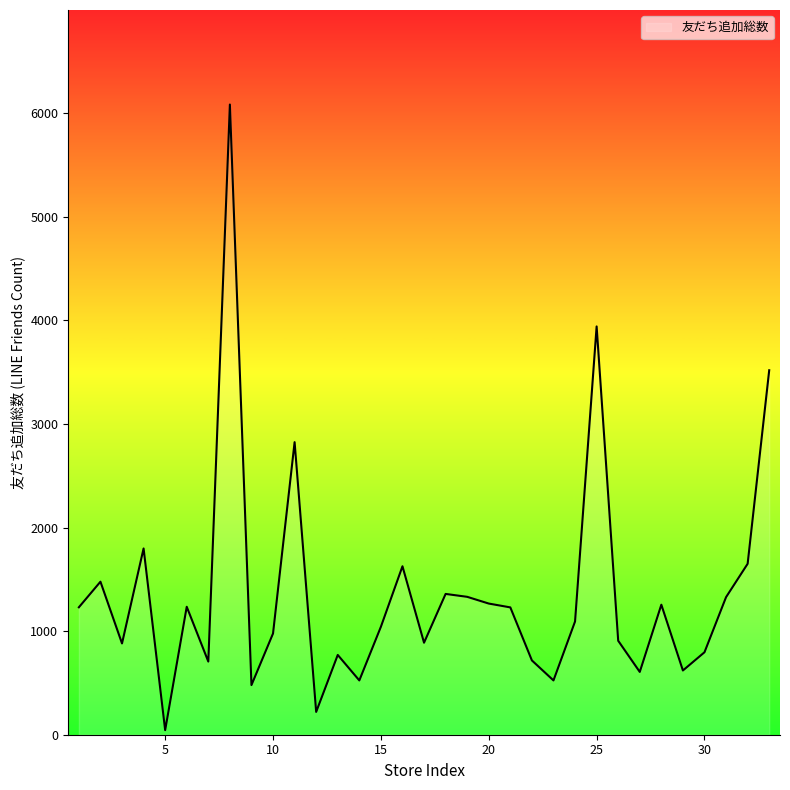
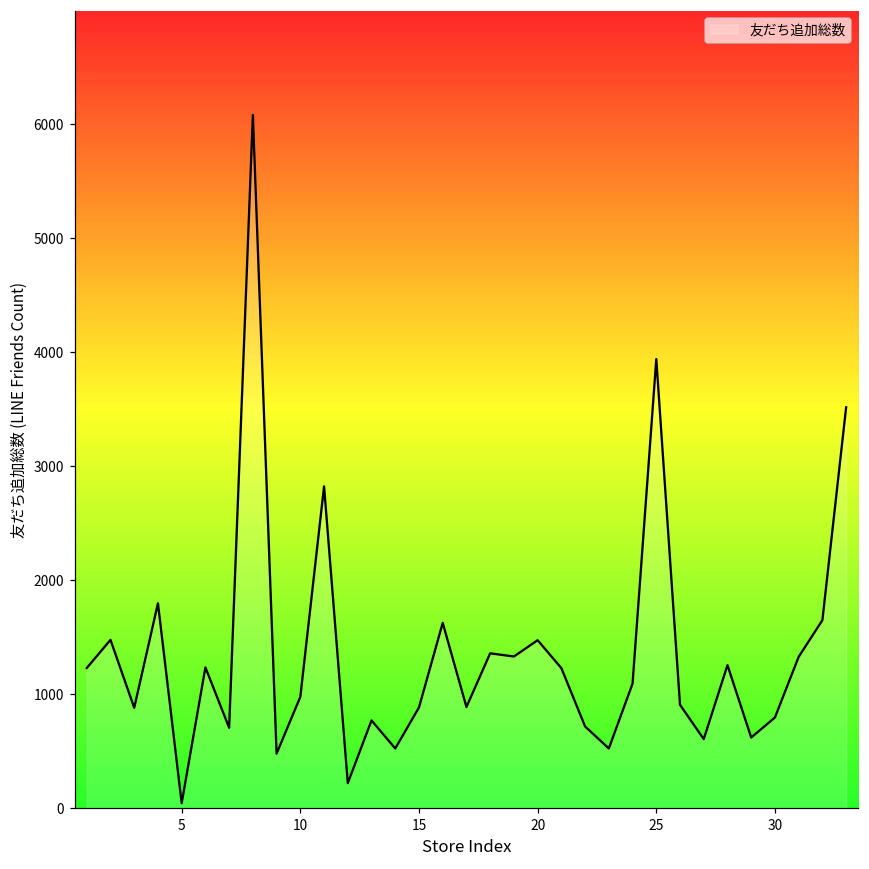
15: 1040 -> 880
20: 1270 -> 1470
